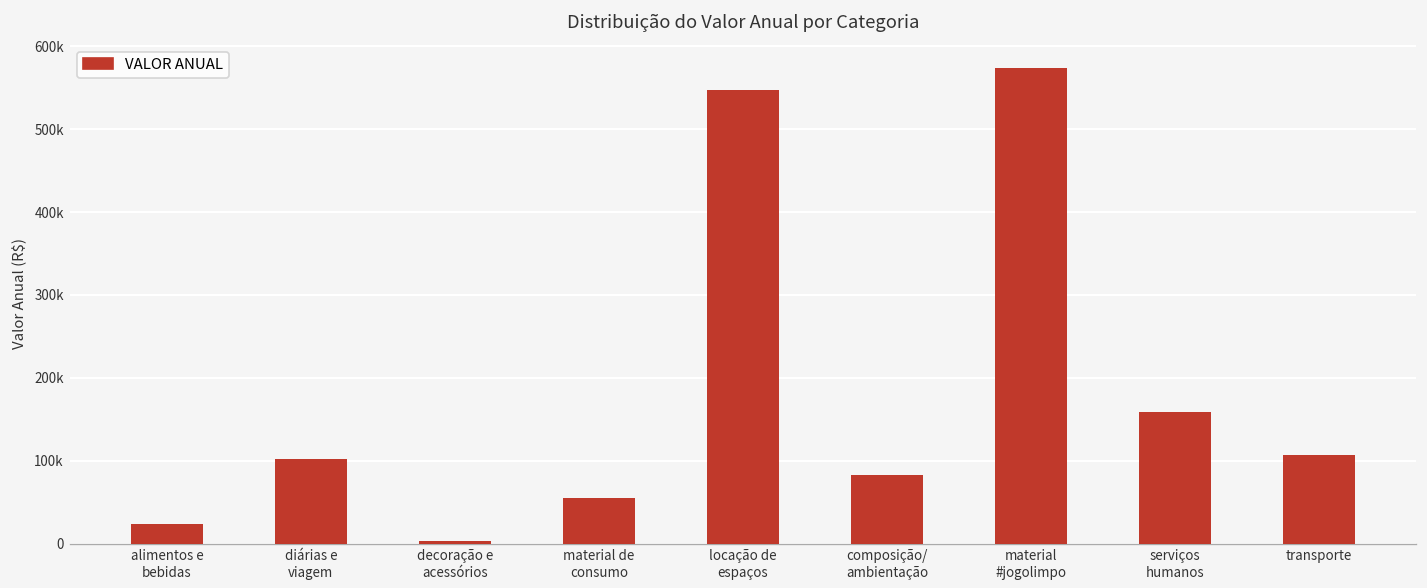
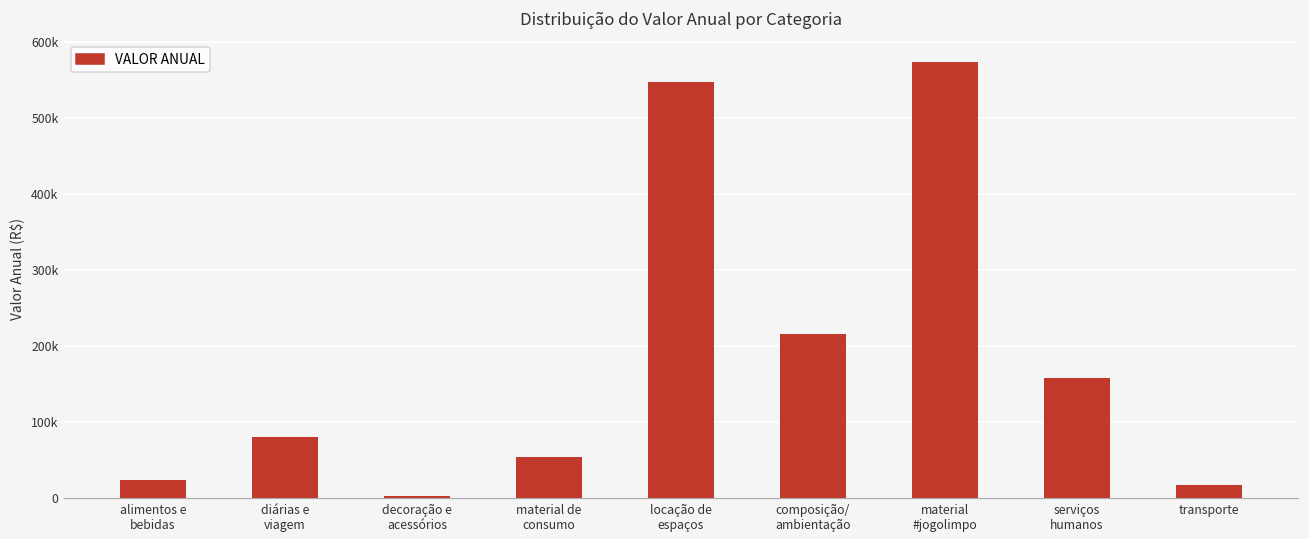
diárias e viagem: 100000 -> 80000
composição/ ambientação: 80000 -> 220000
transporte: 110000 -> 20000
